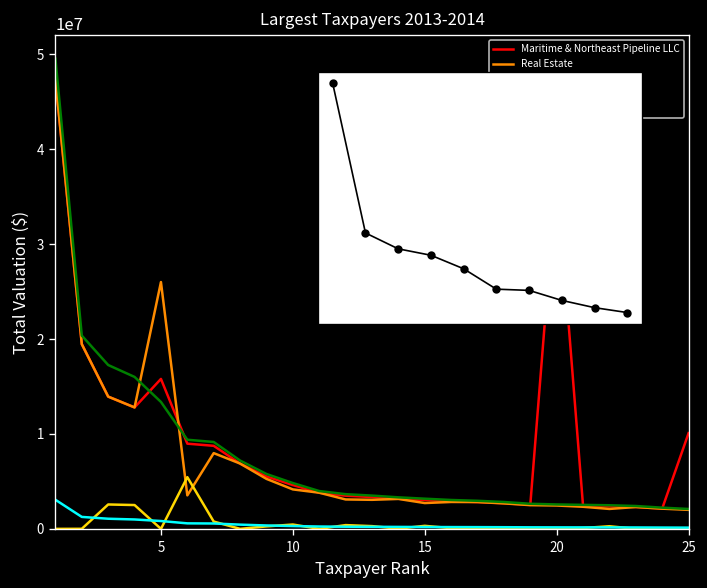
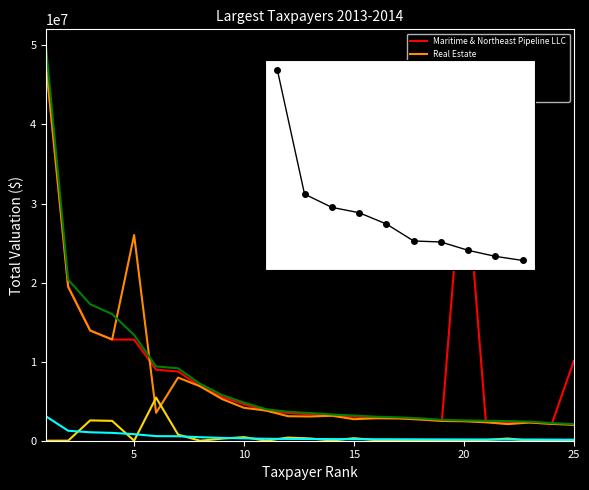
Largest Taxpayers 2013-2014, Maritime & Northeast Pipeline LLC, 5: 16000000 -> 13000000
